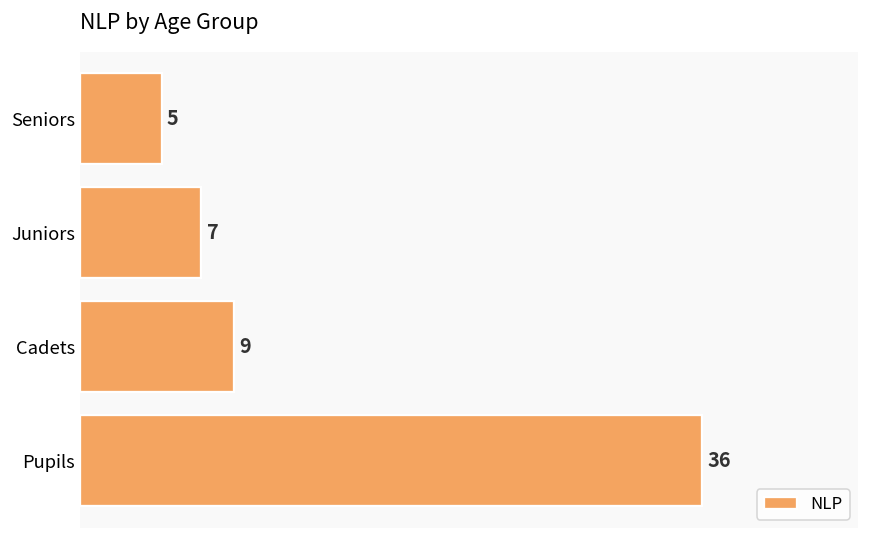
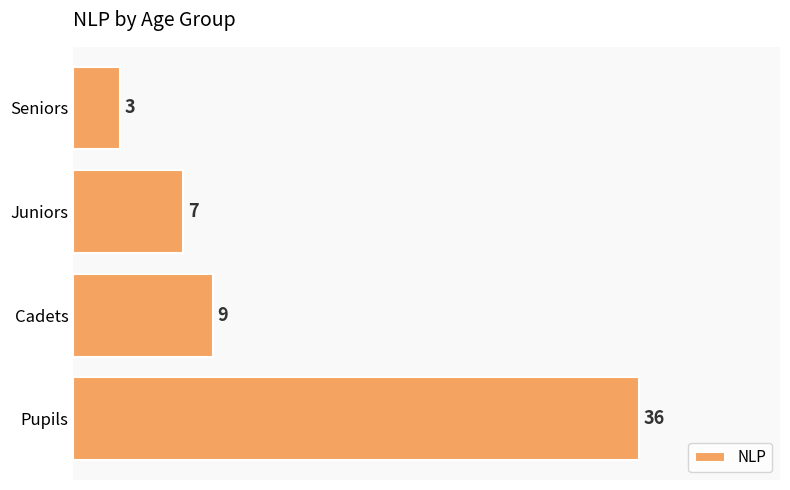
Seniors: 5 -> 3
